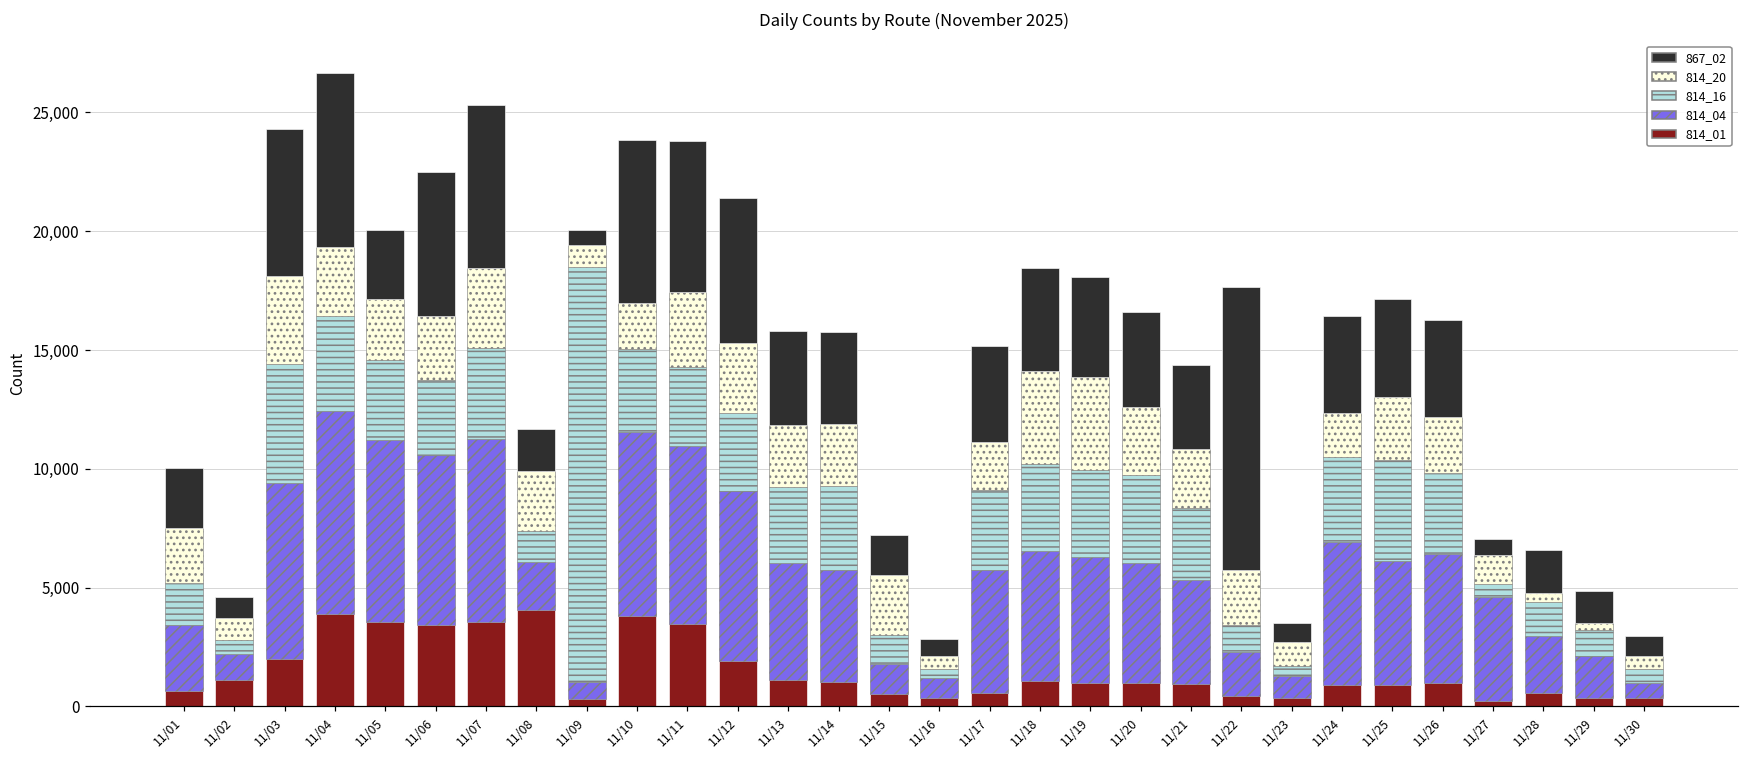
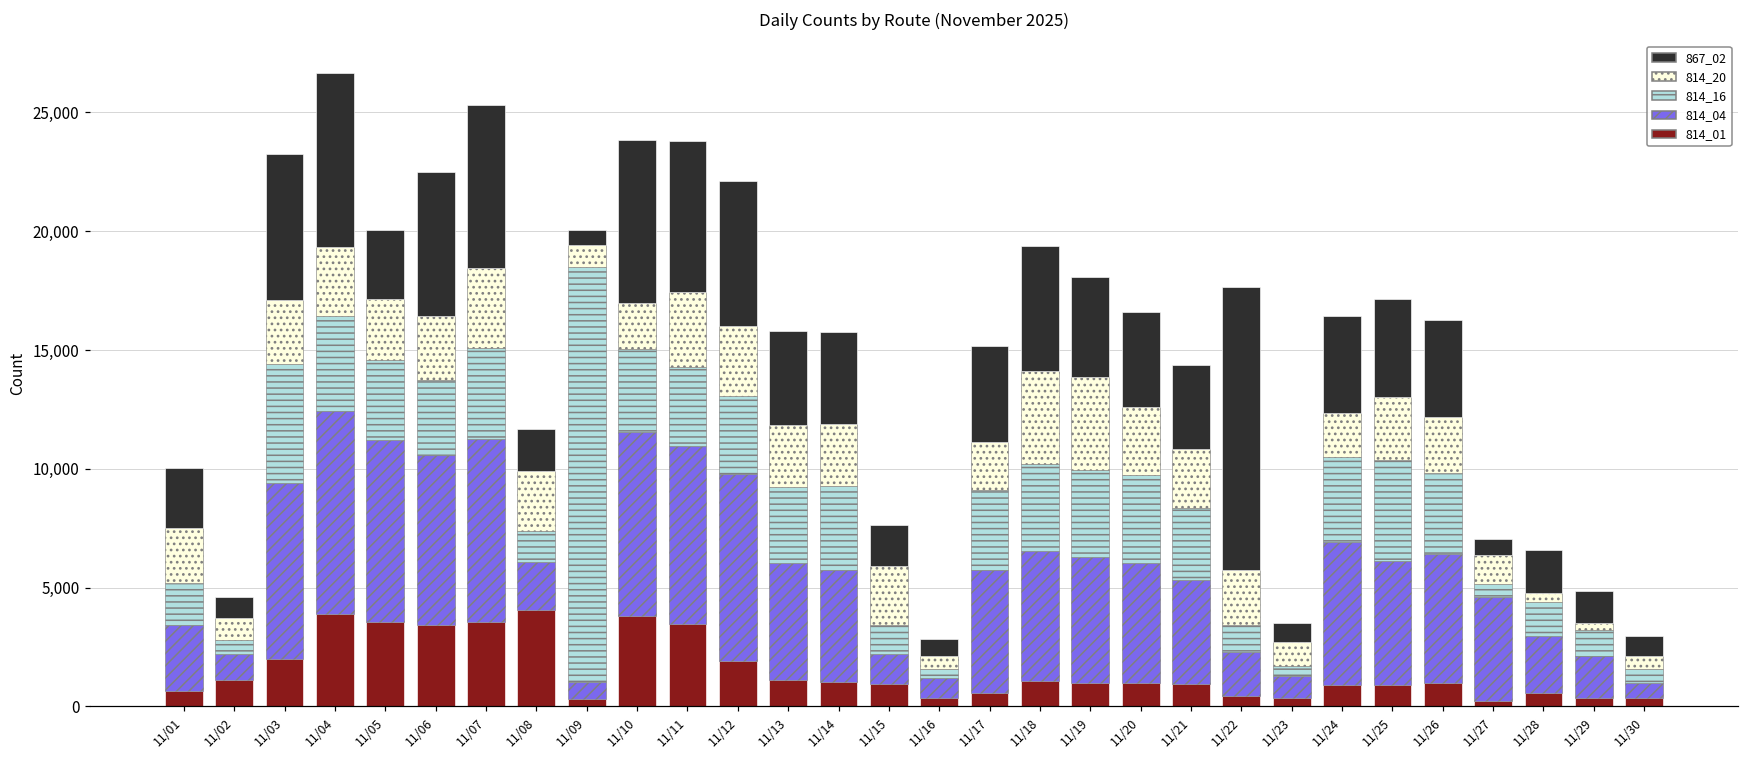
814_20, 11/03: 3,700 -> 2,700
814_04, 11/12: 7,200 -> 7,900
814_01, 11/15: 500 -> 1,000
867_02, 11/18: 4,300 -> 5,300
